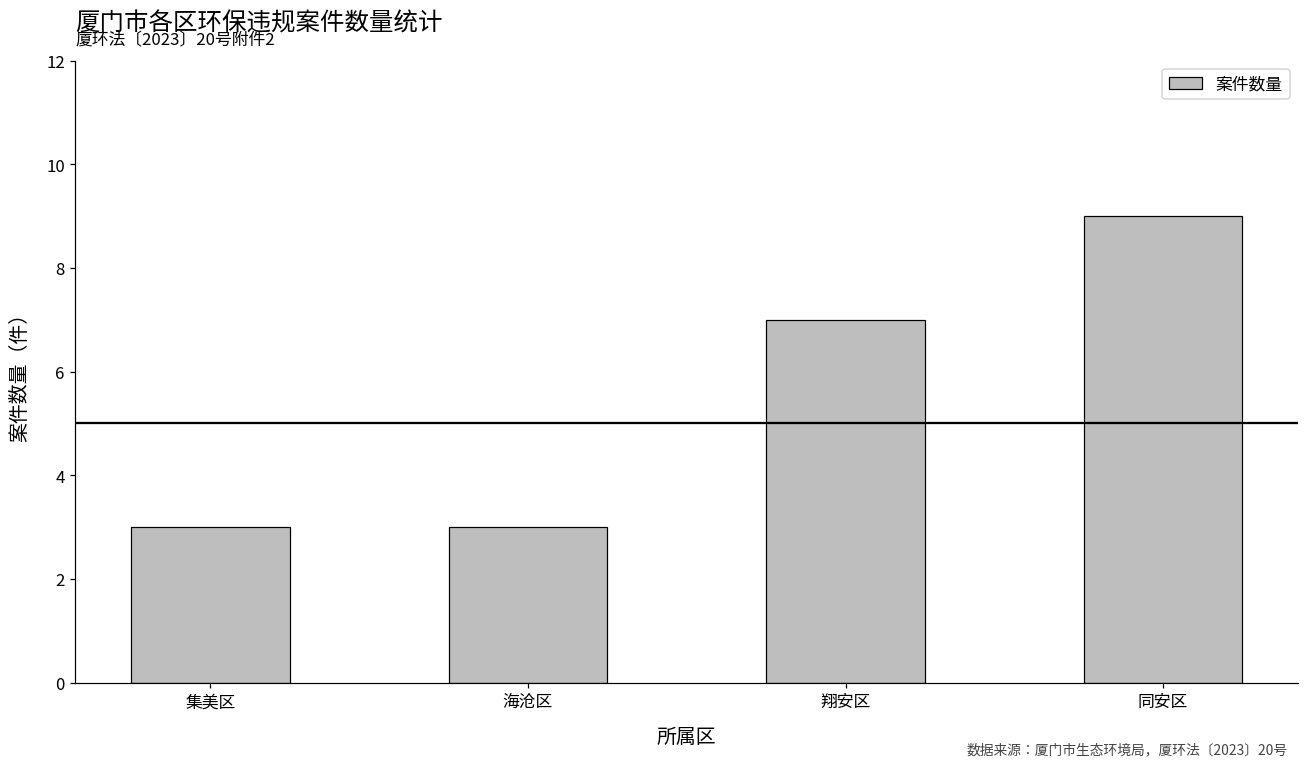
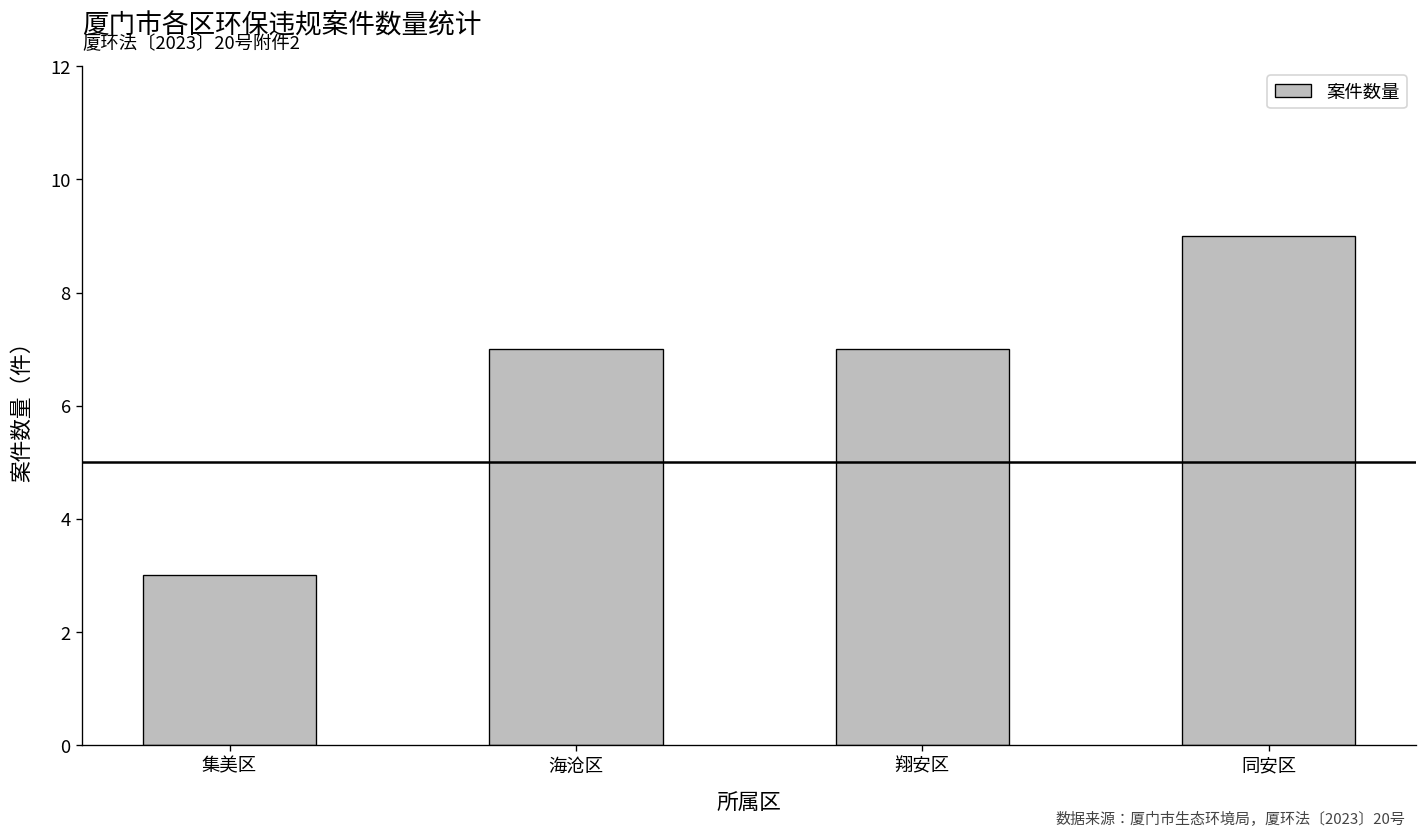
海沧区: 3 -> 7
